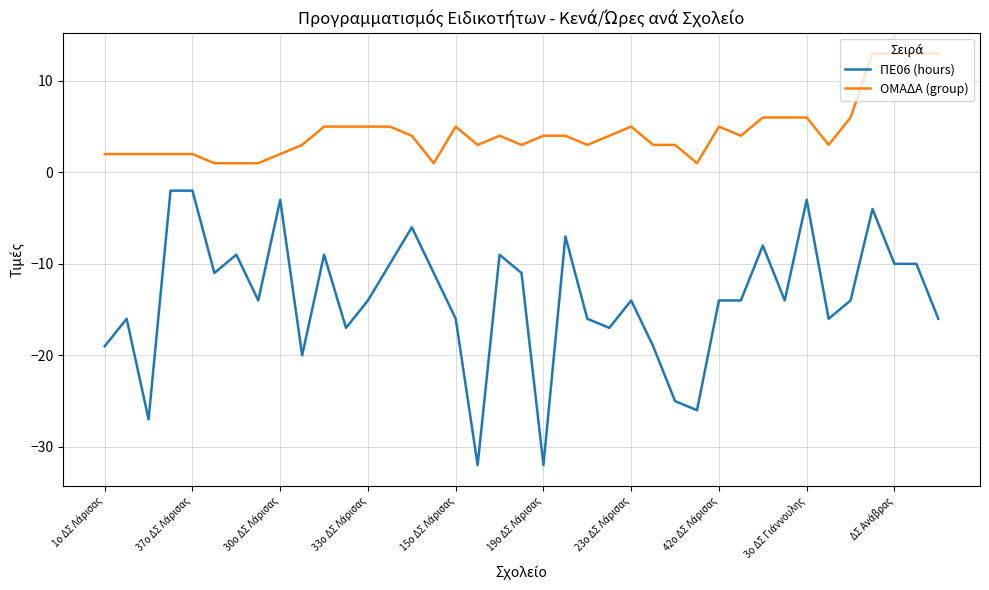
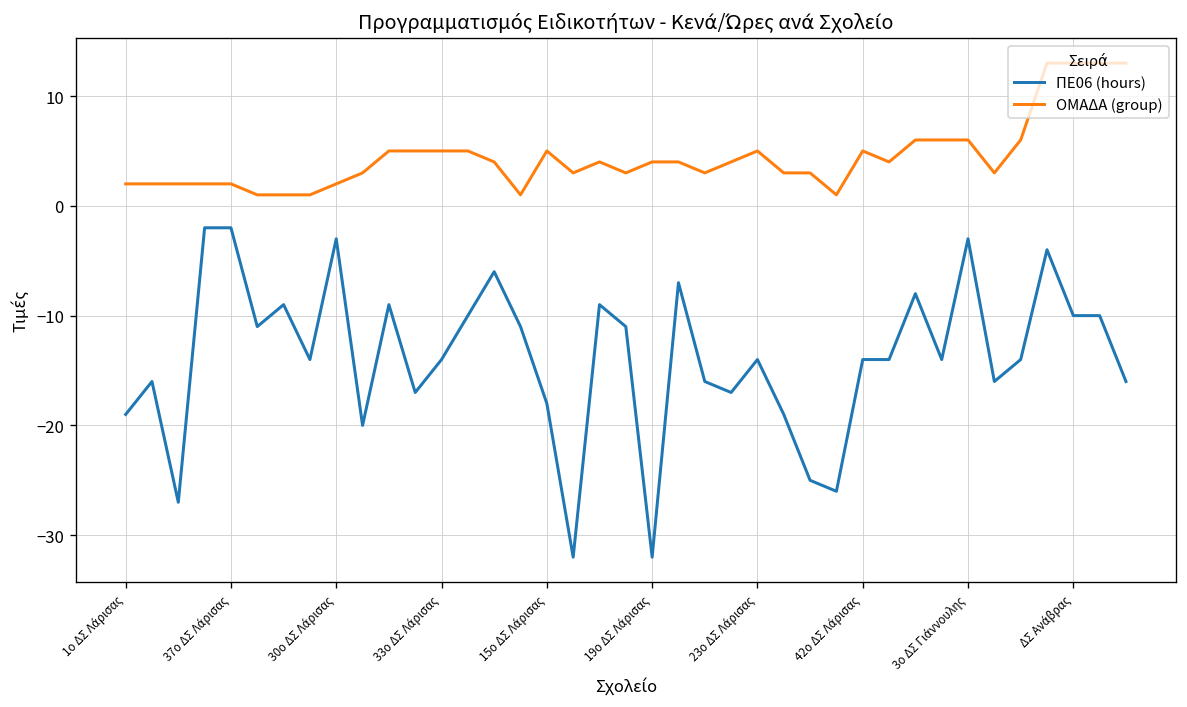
ΠΕ06 (hours), 15ο ΔΣ Λάρισας: -16 -> -18
